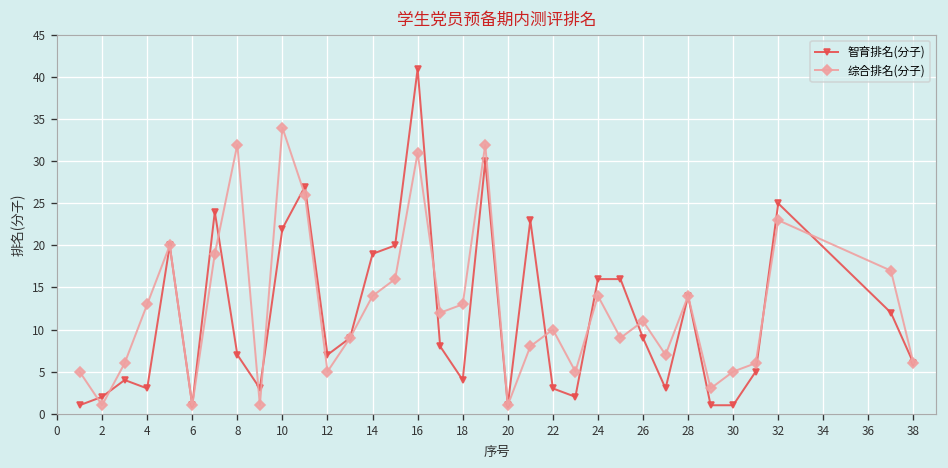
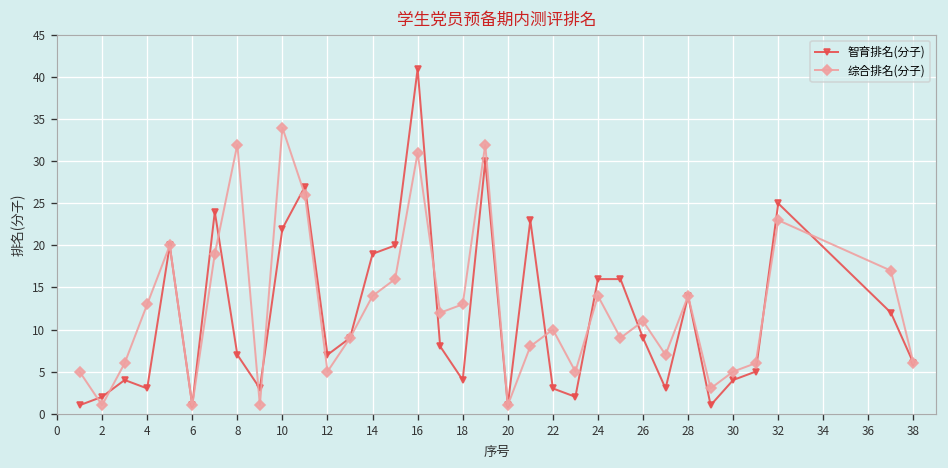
智育排名(分子), 30: 1 -> 4
